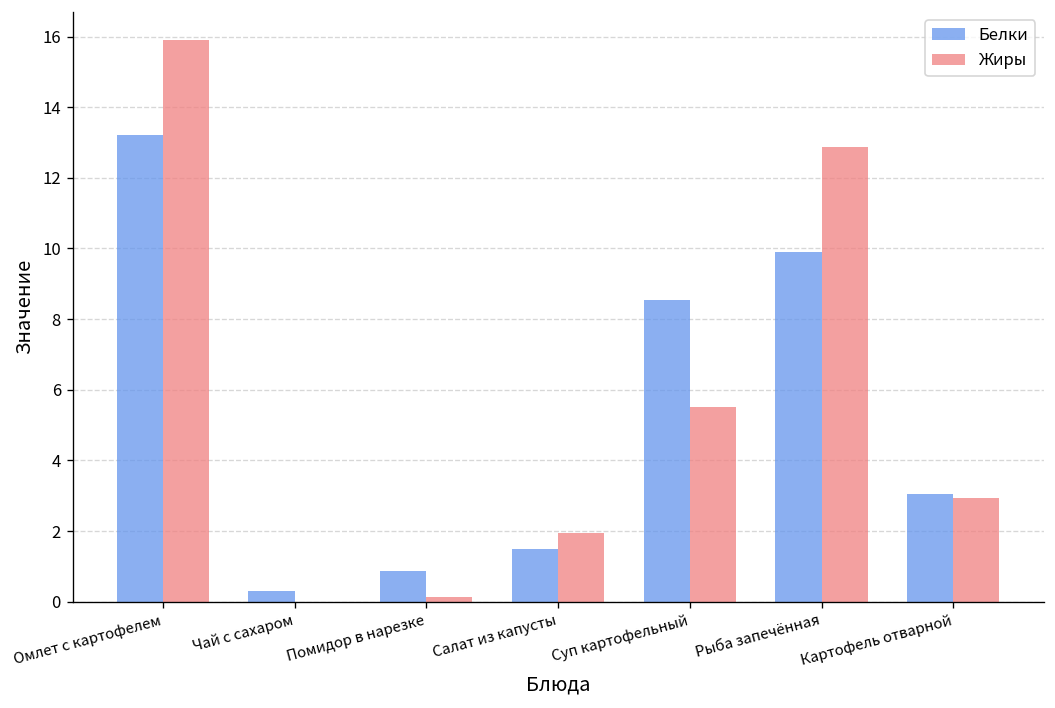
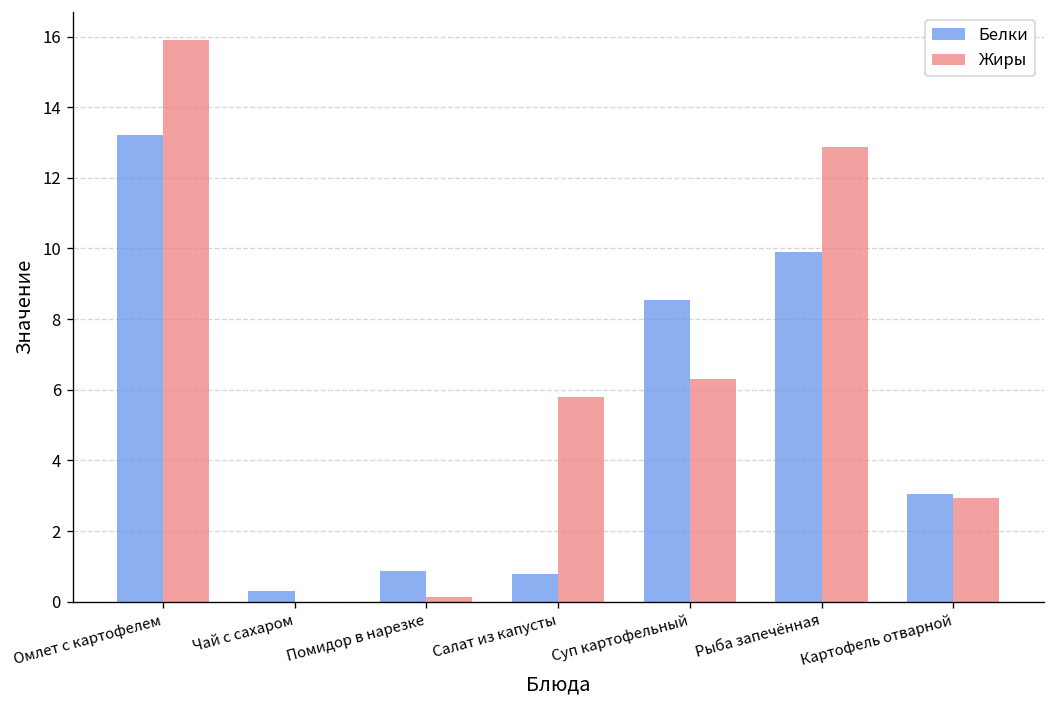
Белки, Салат из капусты: 1.5 -> 0.8
Жиры, Салат из капусты: 1.9 -> 5.8
Жиры, Суп картофельный: 5.5 -> 6.3
